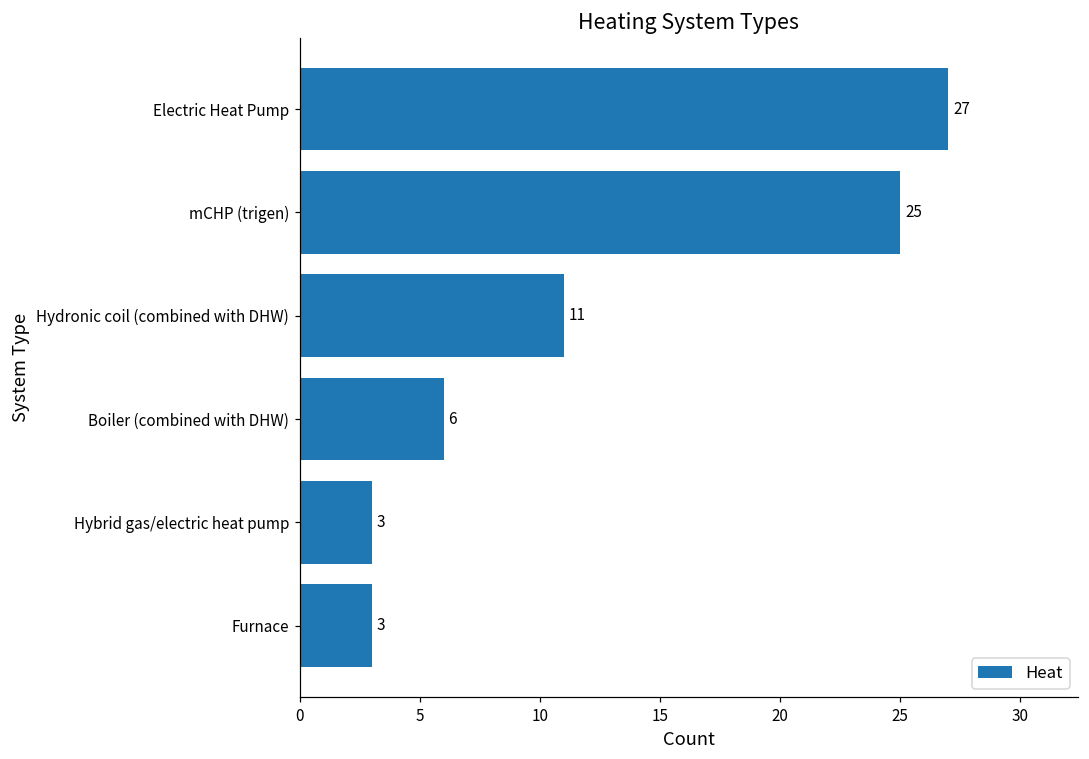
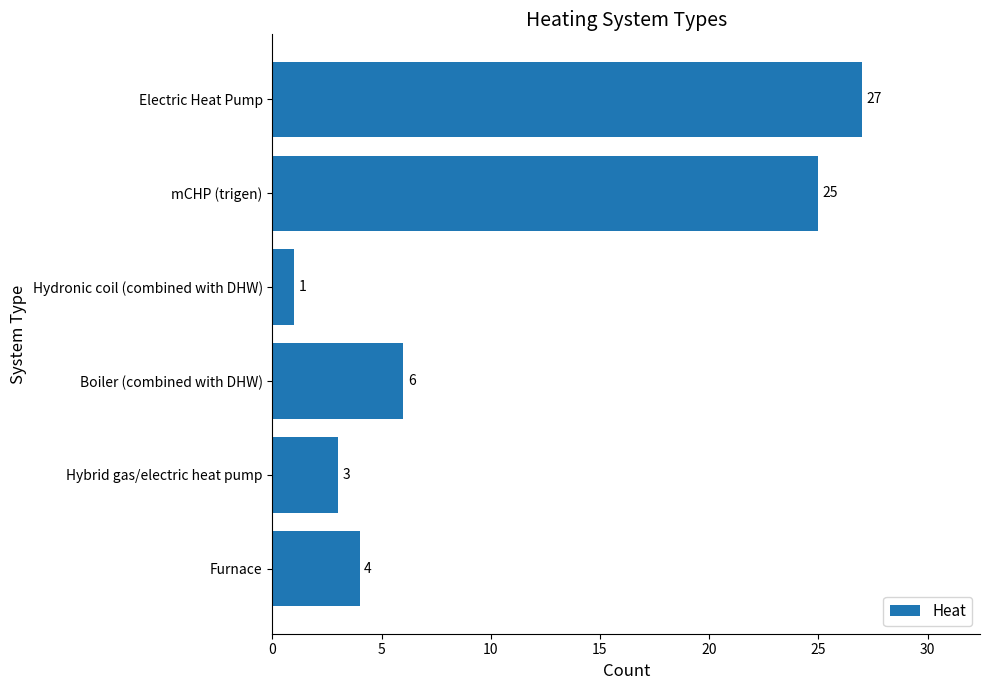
Hydronic coil (combined with DHW): 11 -> 1
Furnace: 3 -> 4
